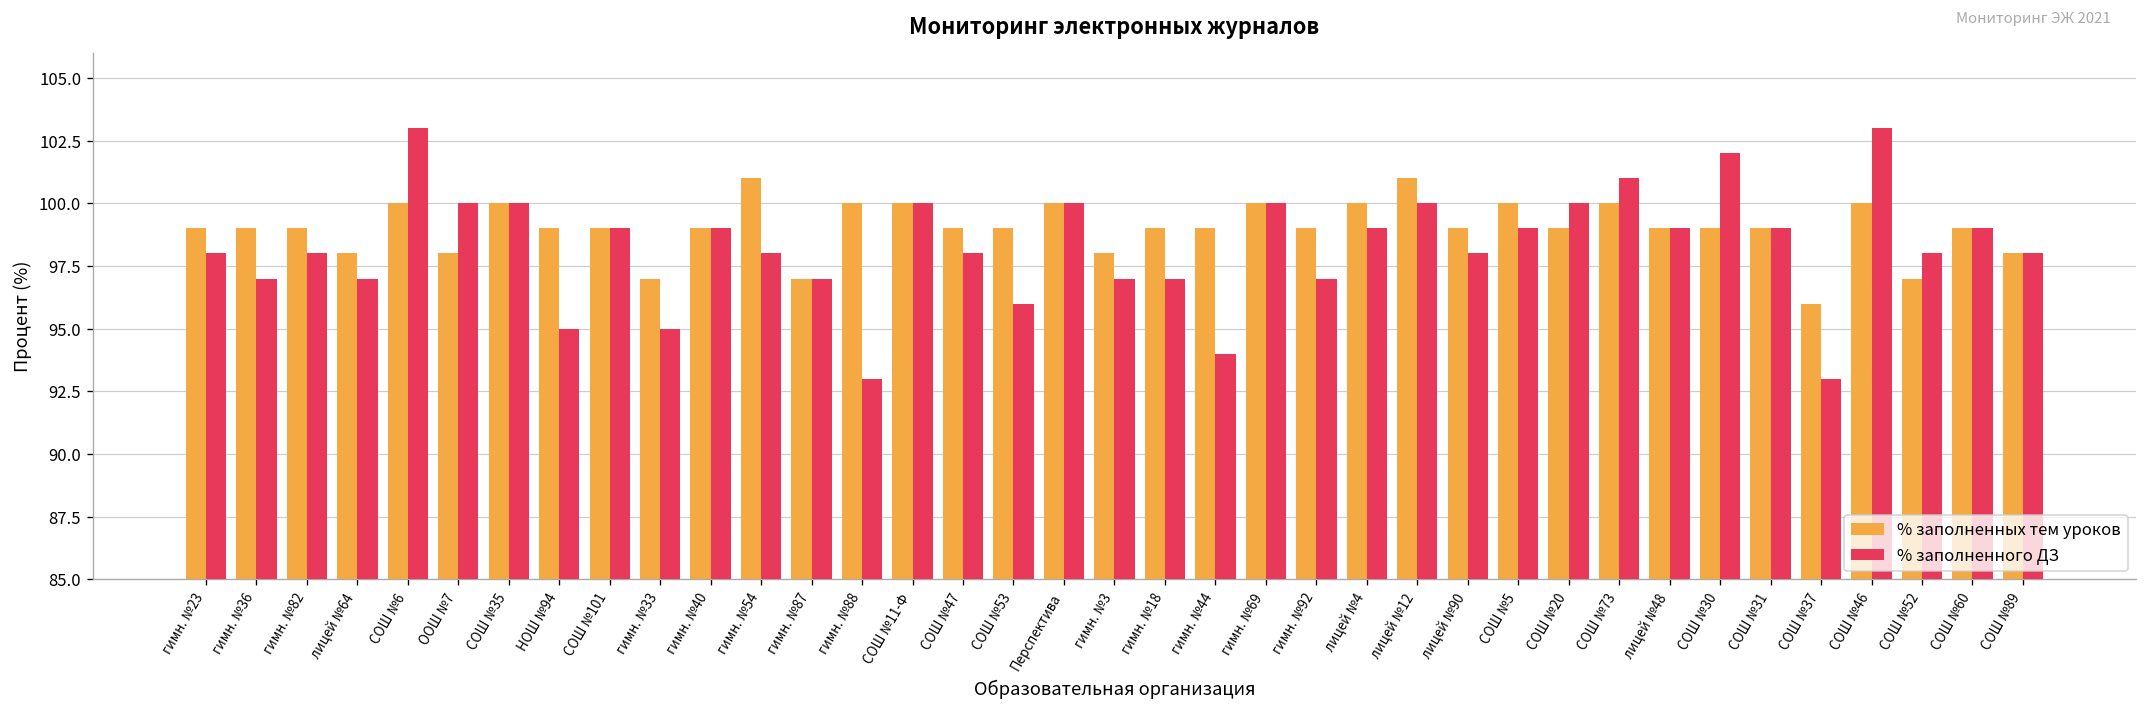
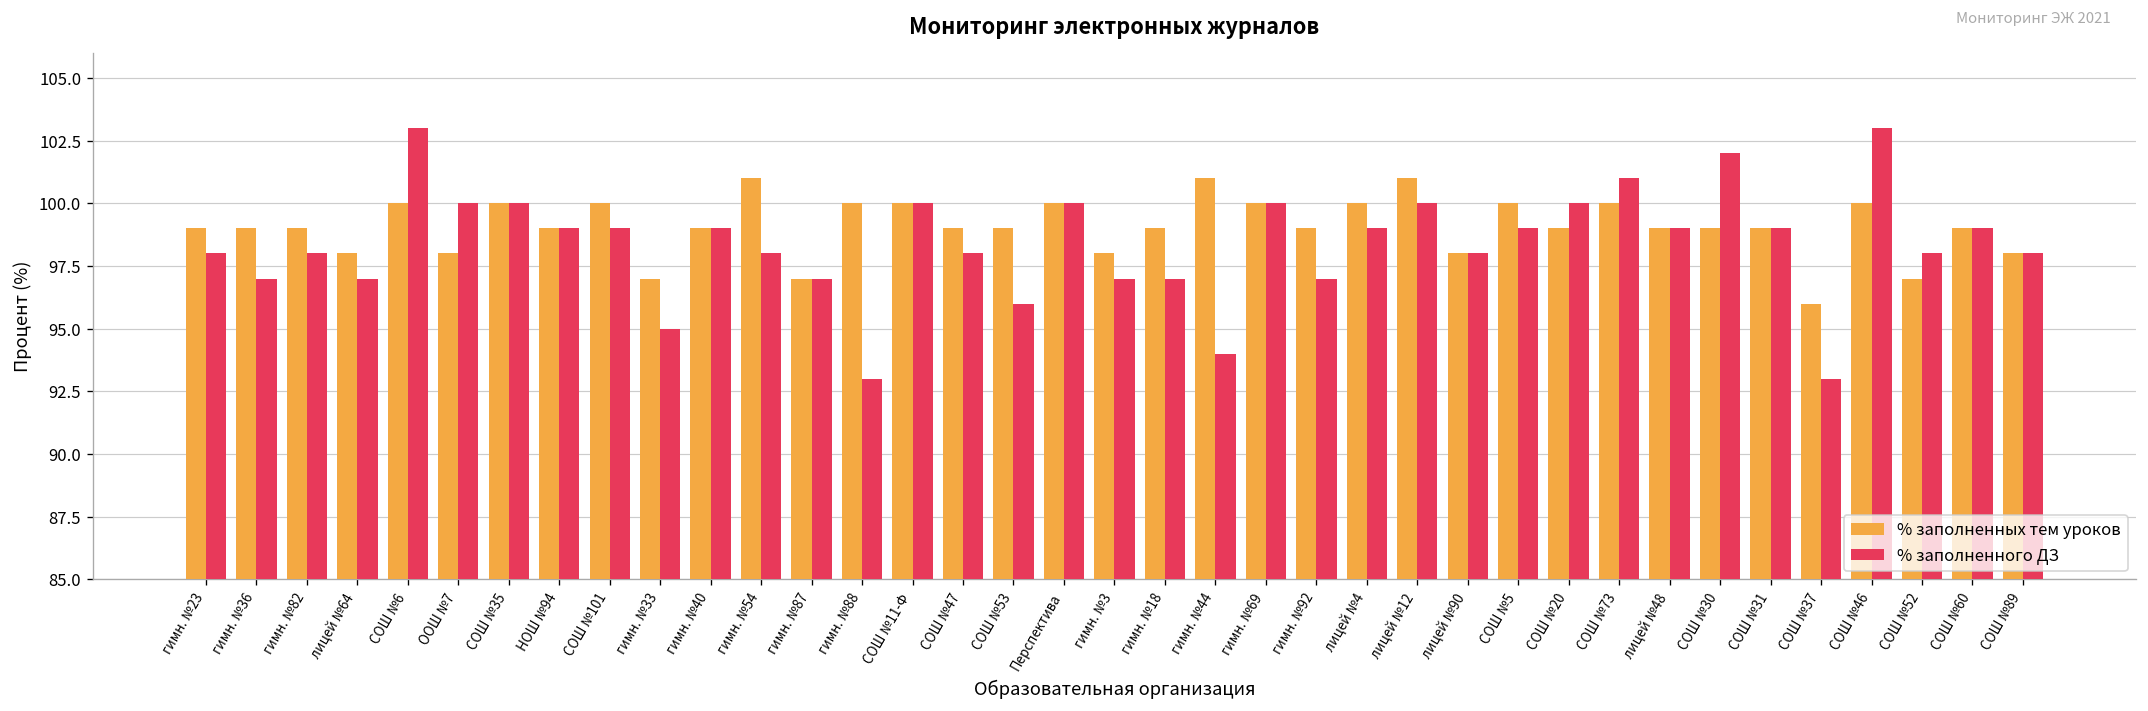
% заполненного ДЗ, НОШ №94: 95 -> 99
% заполненных тем уроков, СОШ №101: 99 -> 100
% заполненных тем уроков, гимн. №44: 99 -> 101
% заполненных тем уроков, лицей №90: 99 -> 98
